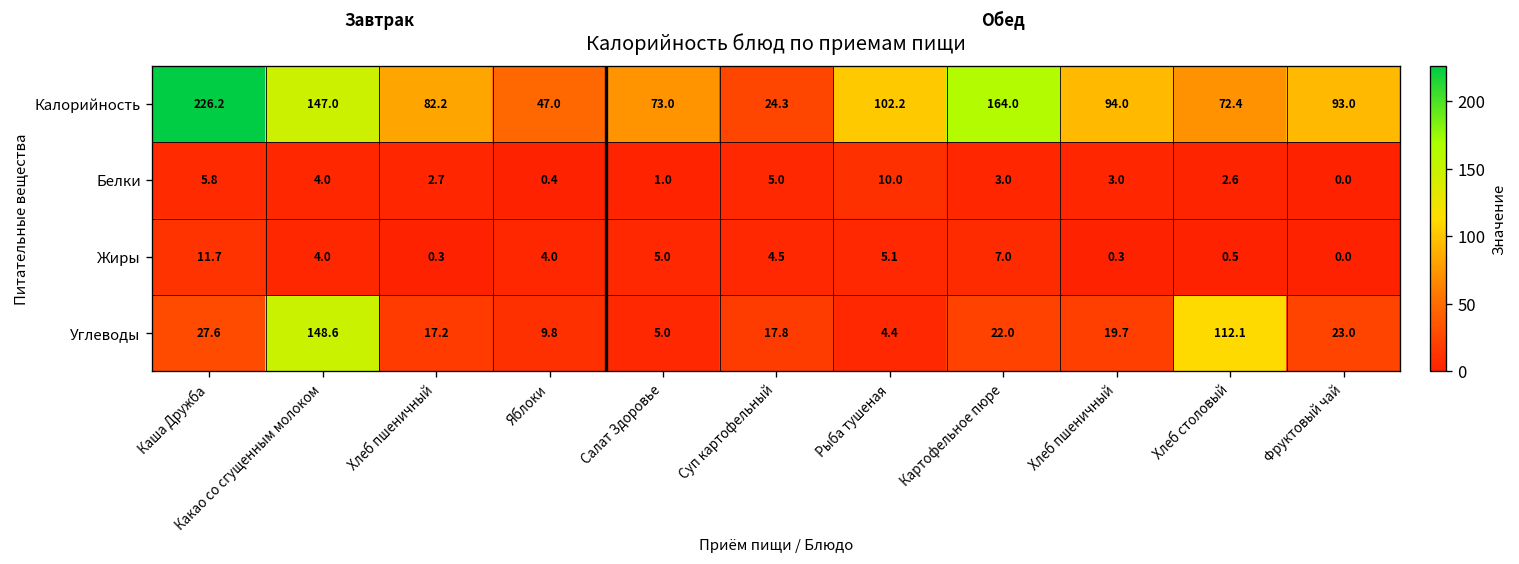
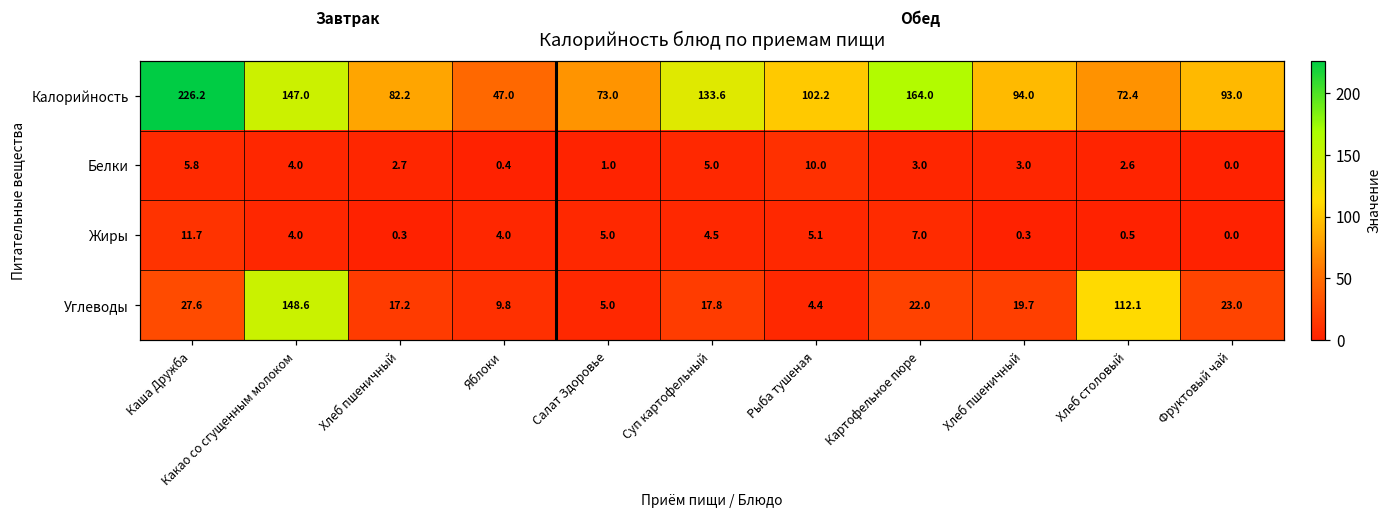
Калорийность, Суп картофельный: 24.3 -> 133.6
